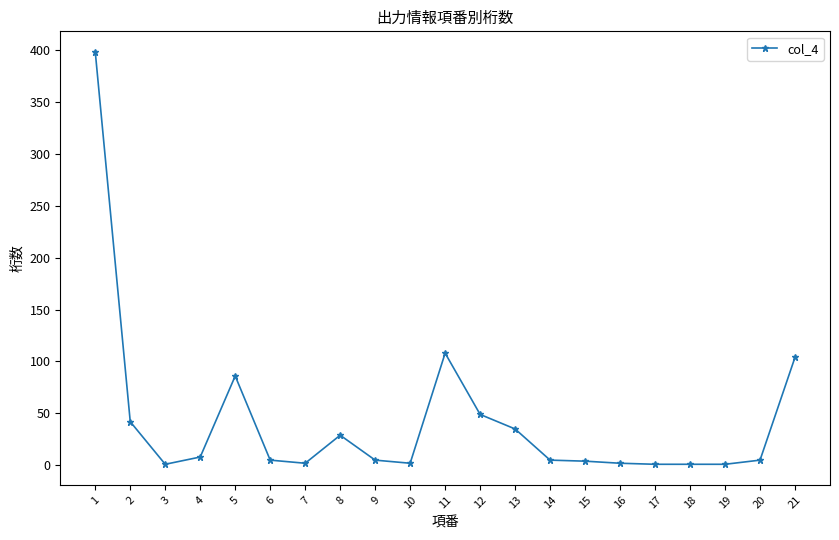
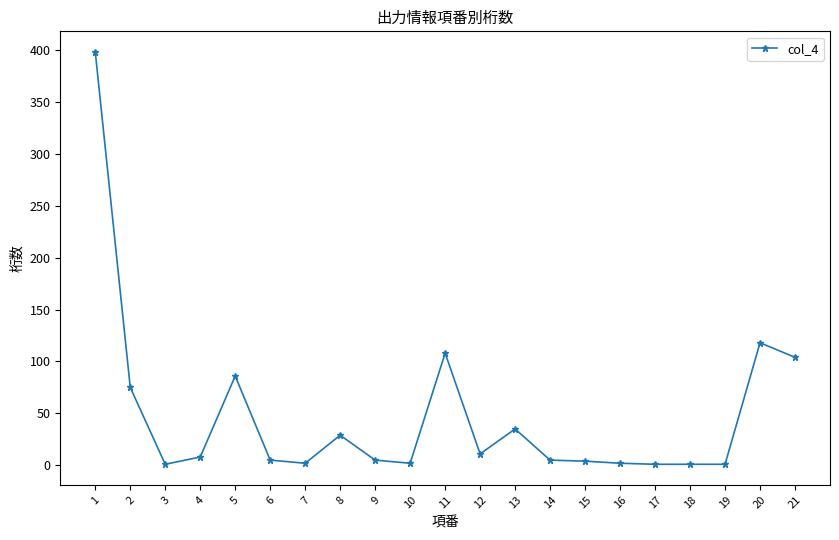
2: 42 -> 75
12: 49 -> 11
20: 5 -> 118
